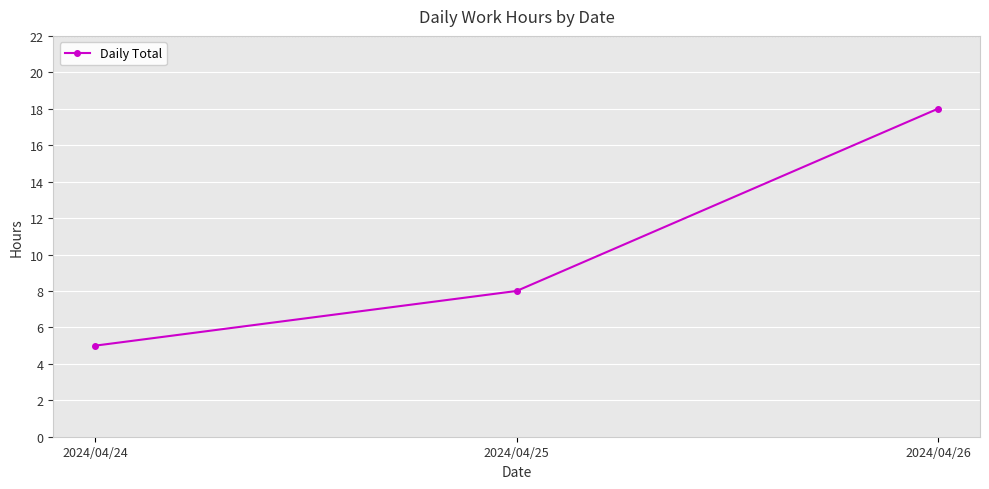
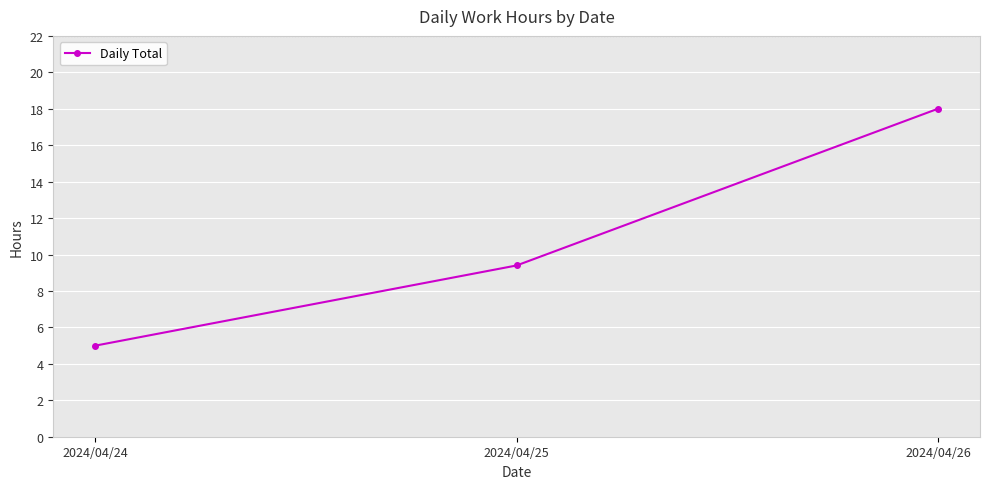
2024/04/25: 8.0 -> 9.4
